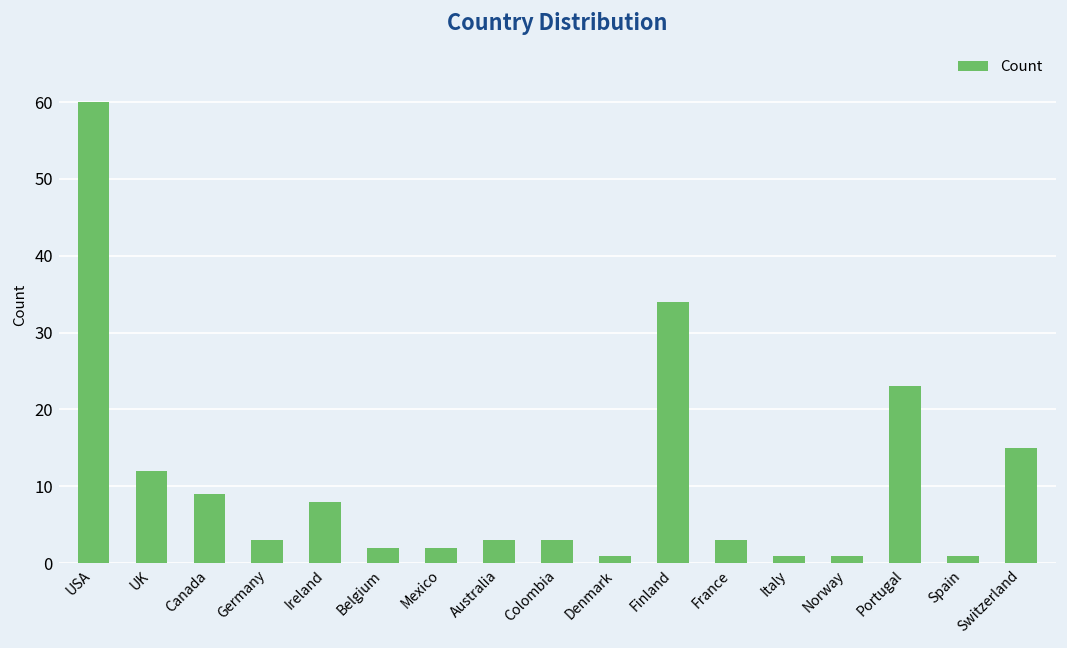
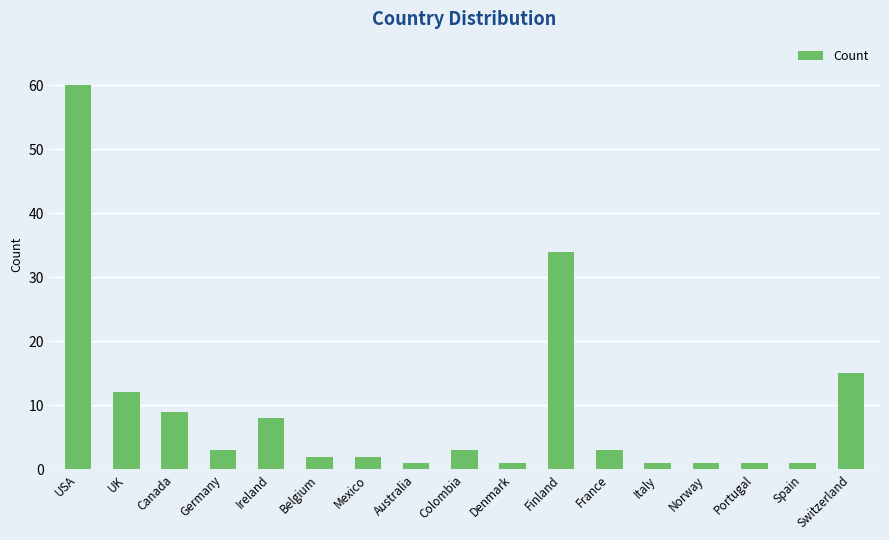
Australia: 3 -> 1
Portugal: 23 -> 1
